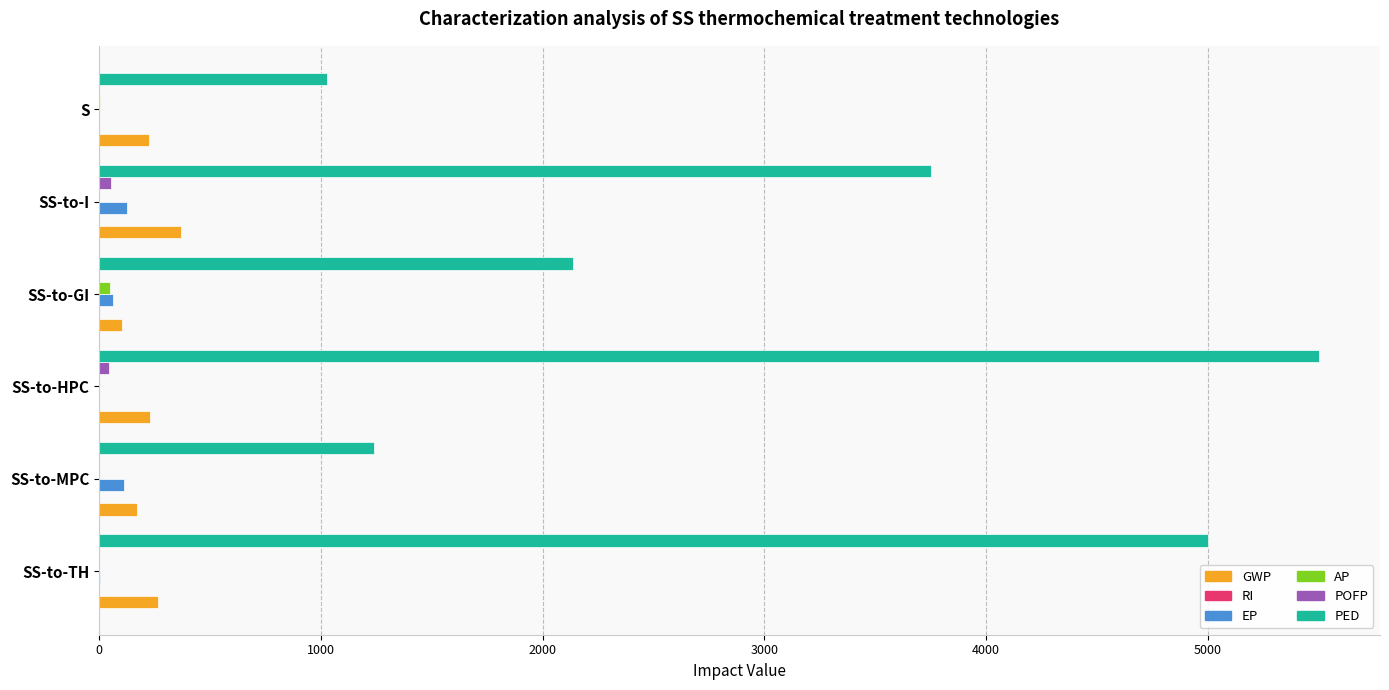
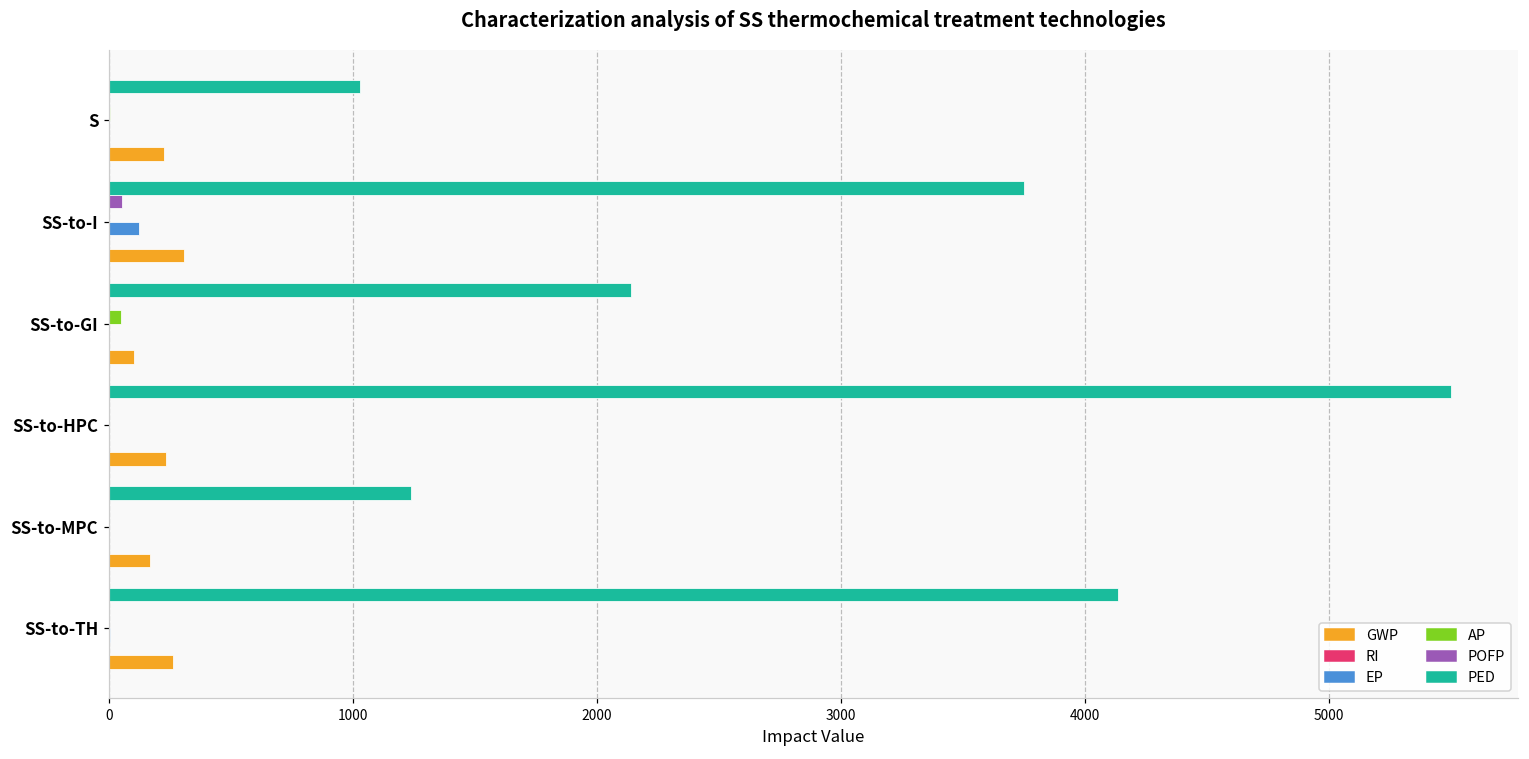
GWP, SS-to-I: 370 -> 310
EP, SS-to-GI: 60 -> 0
POFP, SS-to-HPC: 40 -> 0
EP, SS-to-MPC: 110 -> 0
PED, SS-to-TH: 5000 -> 4140
